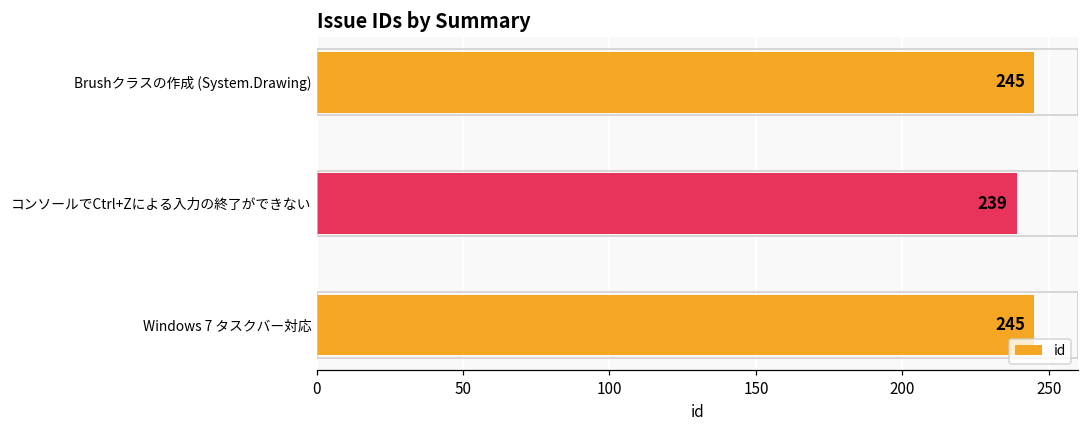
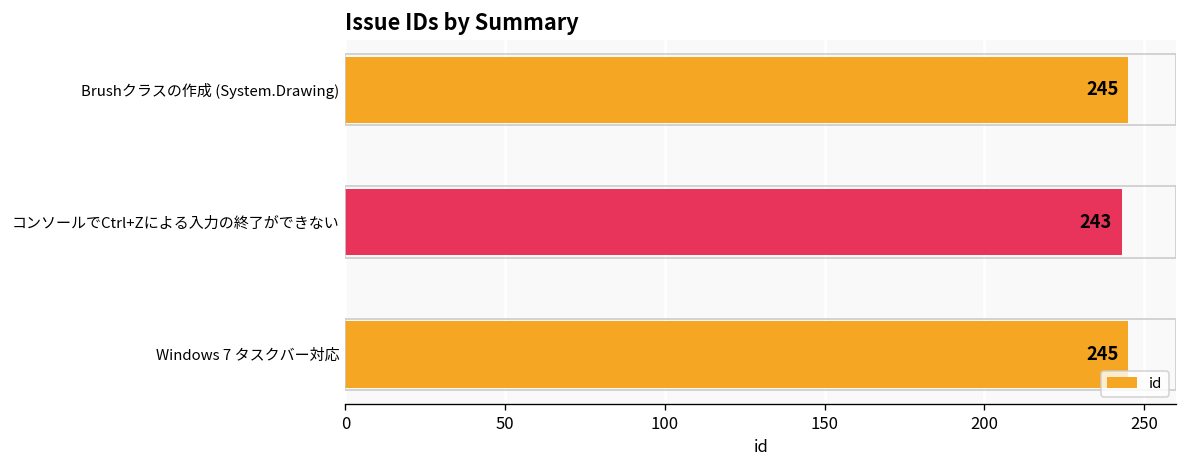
コンソールでCtrl+Zによる入力の終了ができない: 239 -> 243
